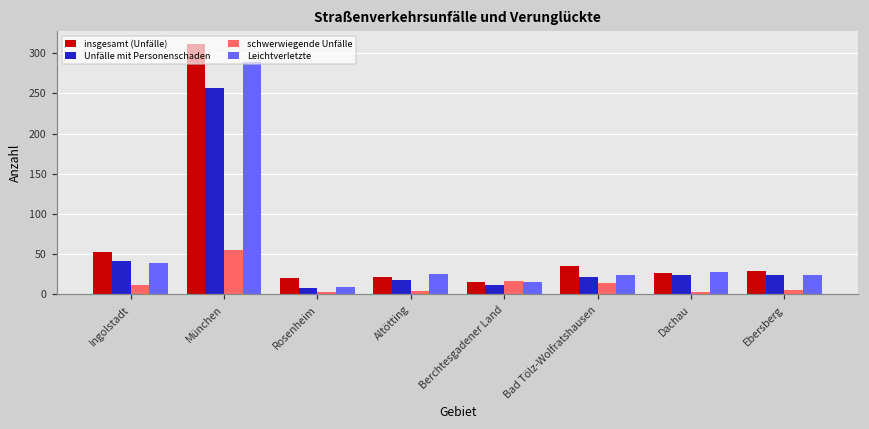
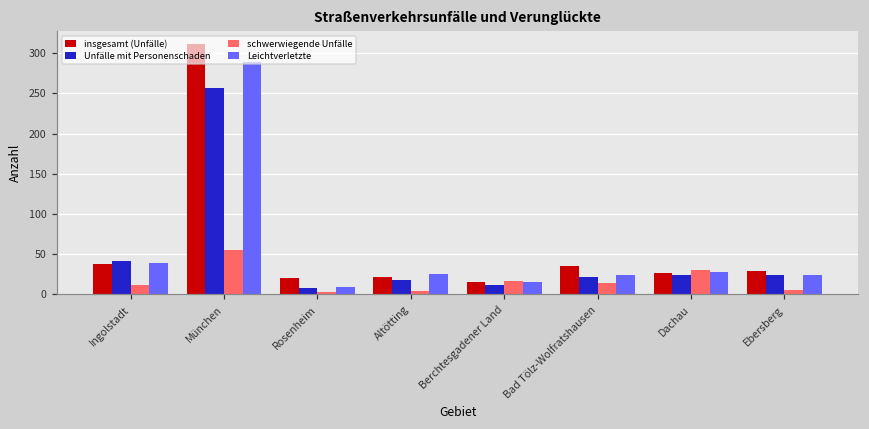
insgesamt (Unfälle), Ingolstadt: 50 -> 40
schwerwiegende Unfälle, Dachau: 0 -> 30
